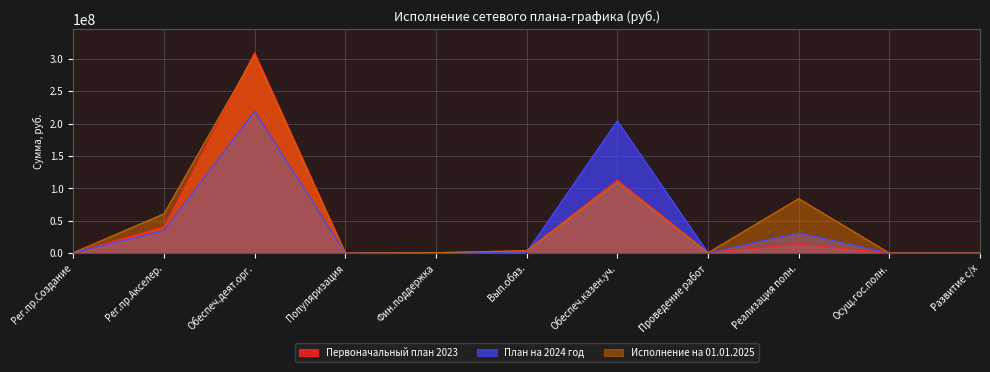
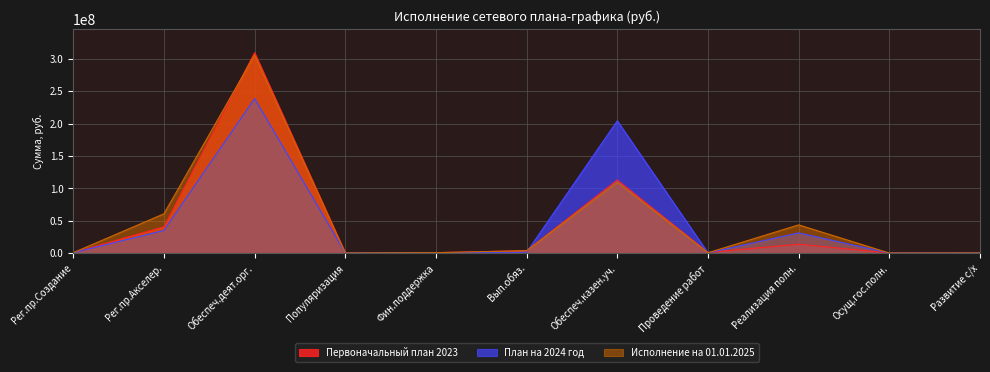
План на 2024 год, Обеспеч.деят.орг.: 220000000 -> 240000000
Исполнение на 01.01.2025, Реализация полн.: 80000000 -> 40000000
